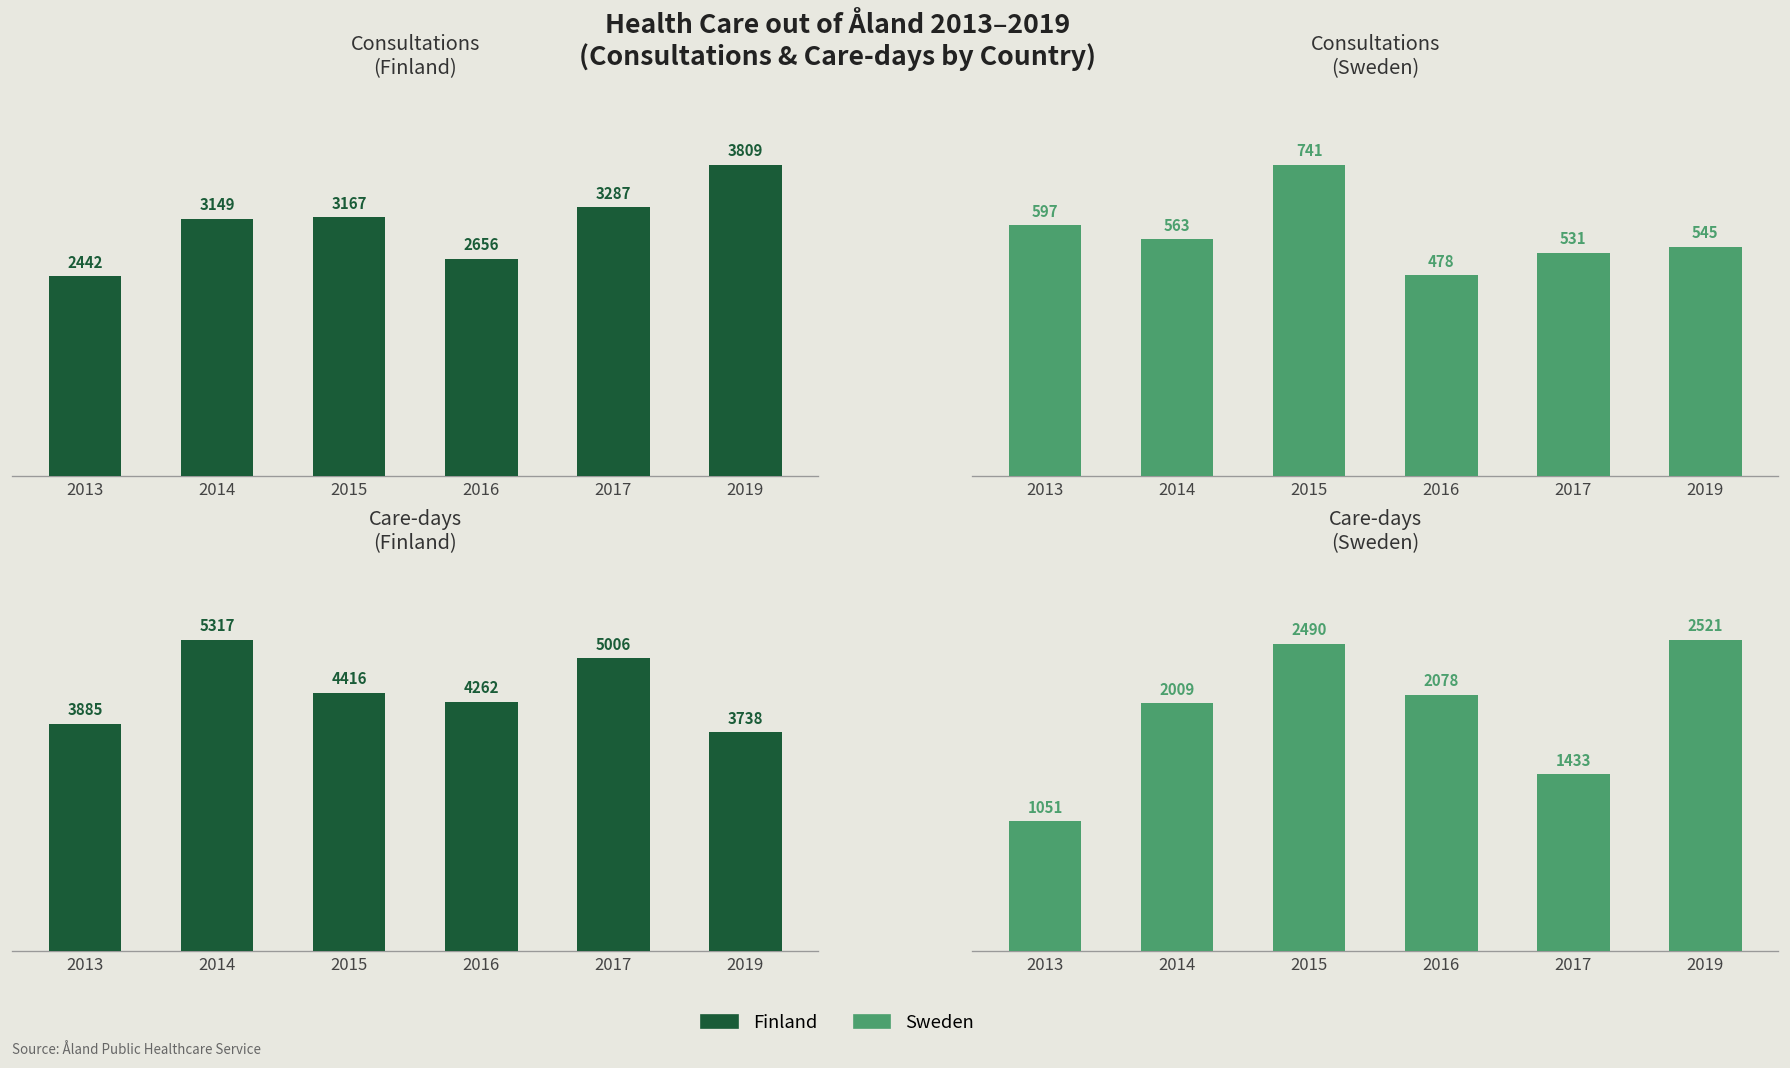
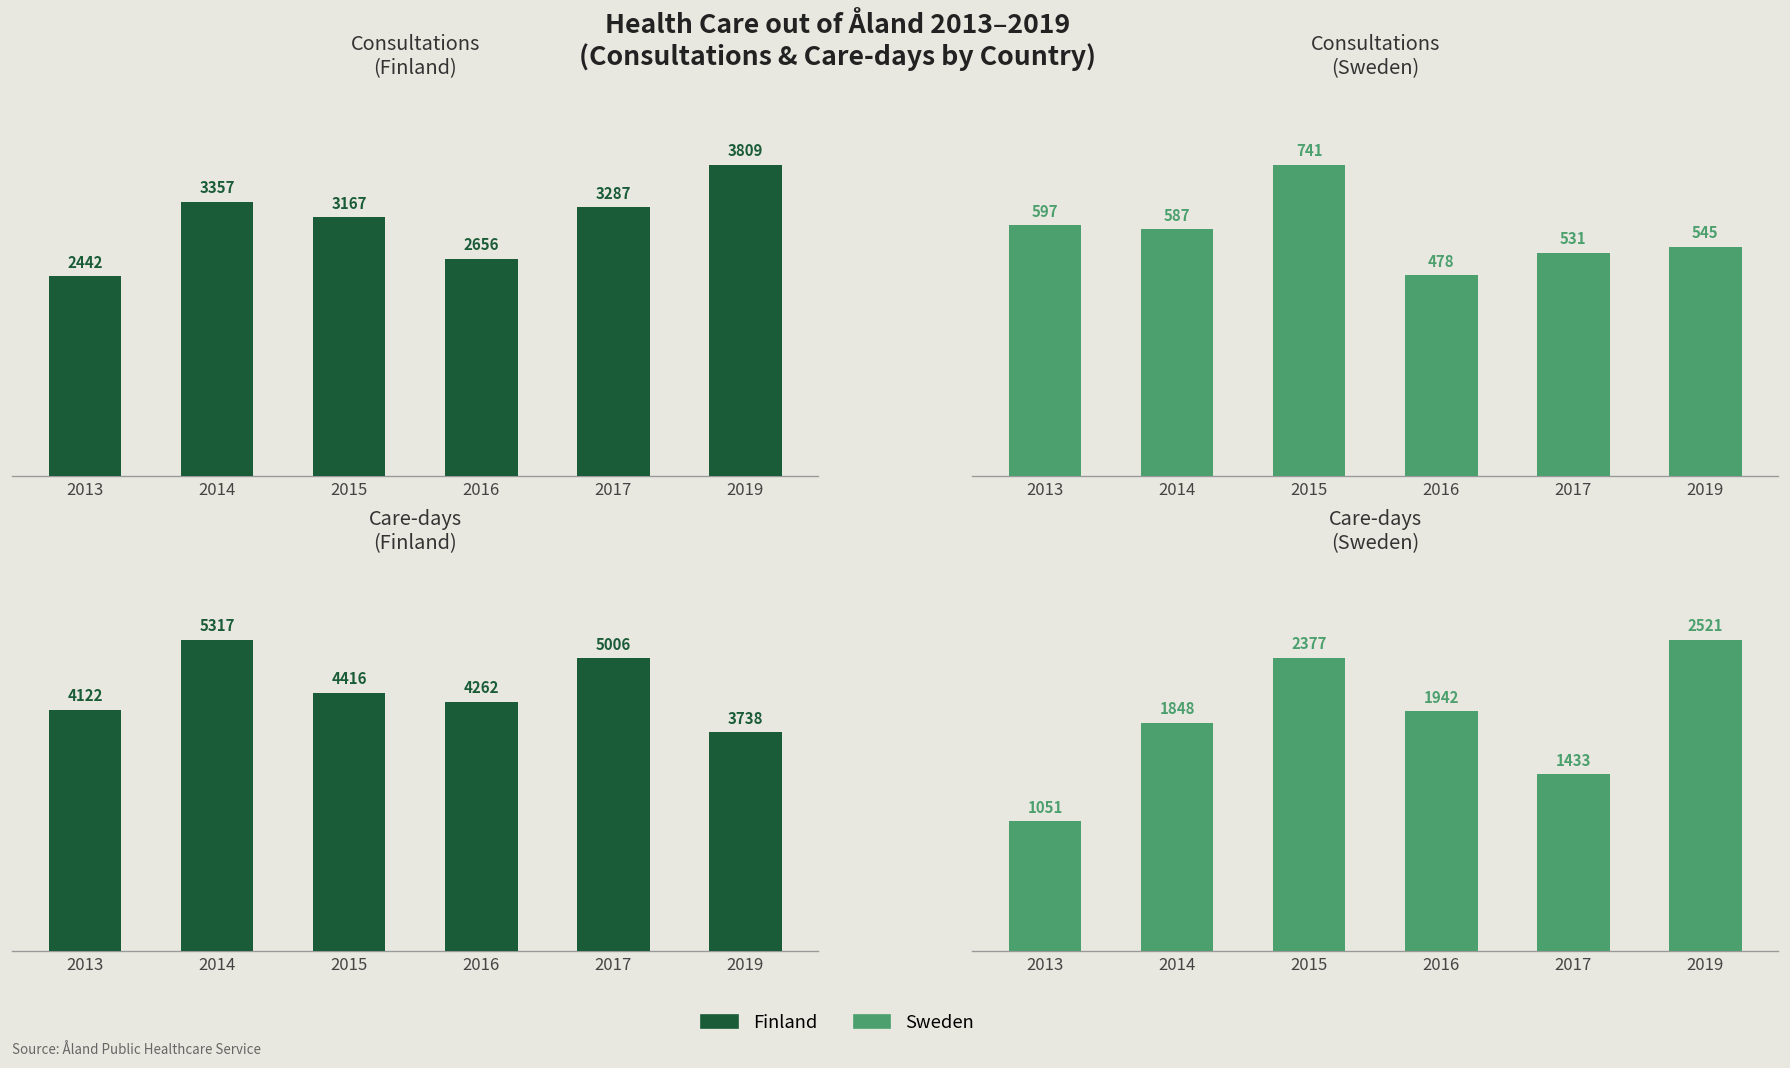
Consultations (Finland), 2014: 3149 -> 3357
Consultations (Sweden), 2014: 563 -> 587
Care-days (Finland), 2013: 3885 -> 4122
Care-days (Sweden), 2014: 2009 -> 1848
Care-days (Sweden), 2015: 2490 -> 2377
Care-days (Sweden), 2016: 2078 -> 1942
